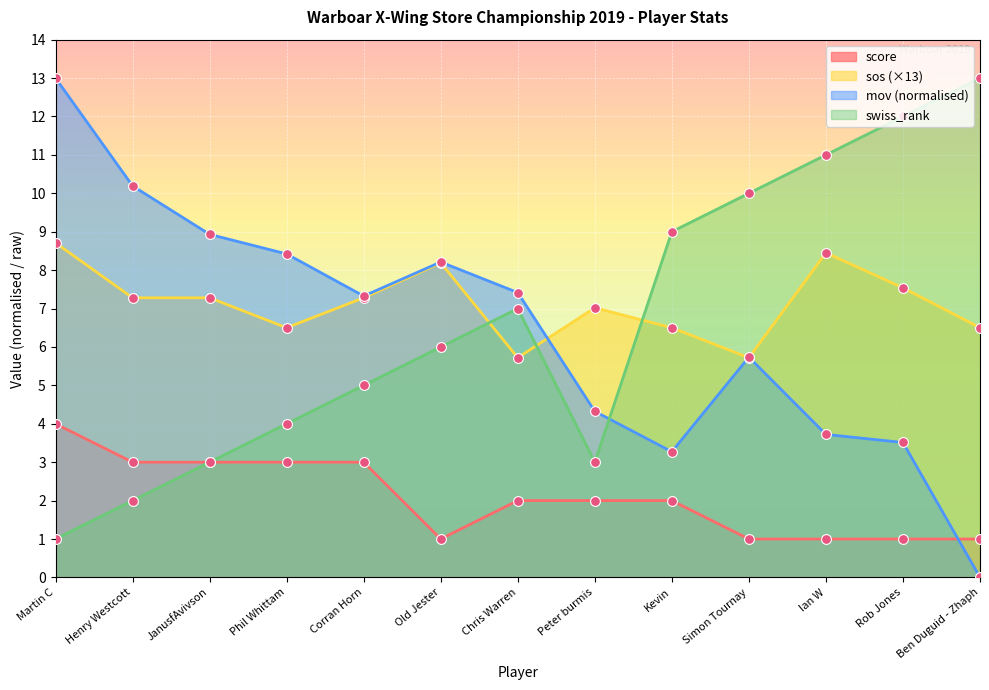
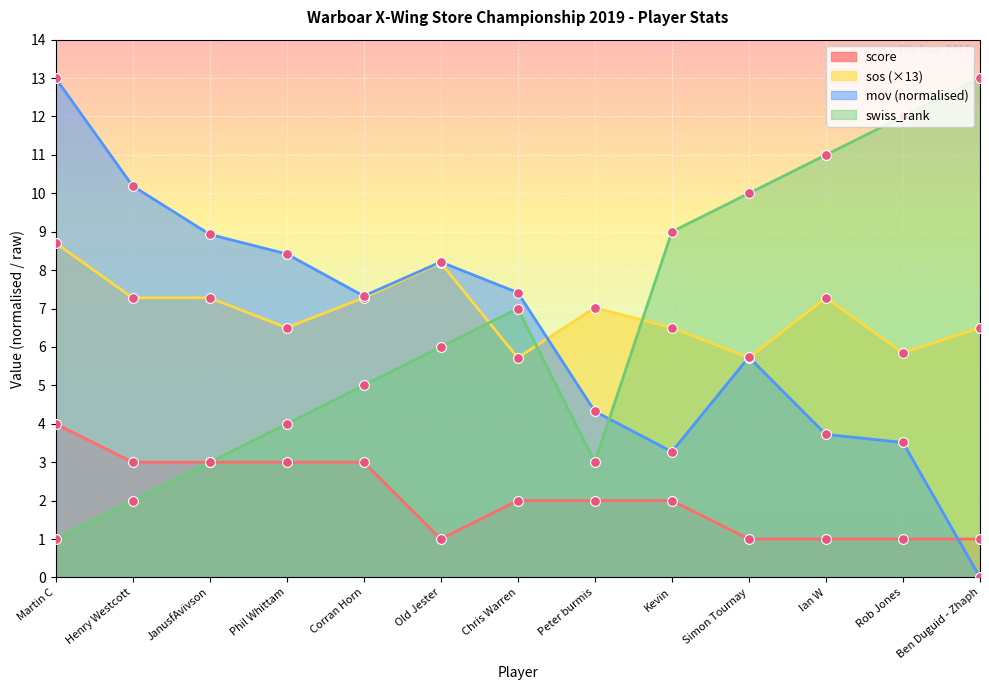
sos (×13), Ian W: 8.5 -> 7.3
sos (×13), Rob Jones: 7.5 -> 5.9
